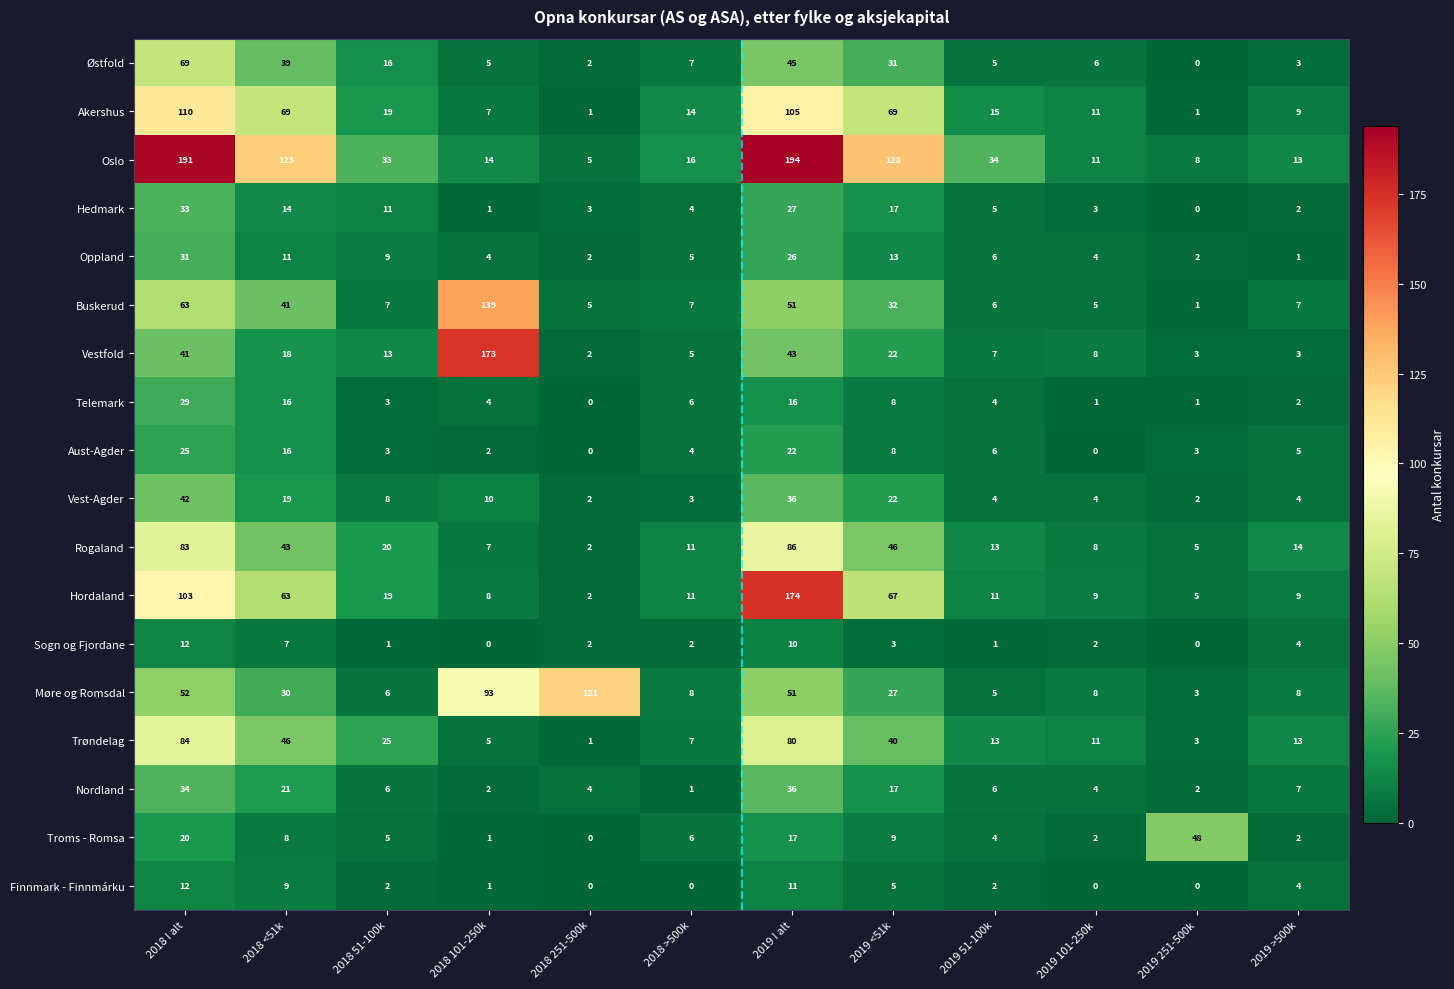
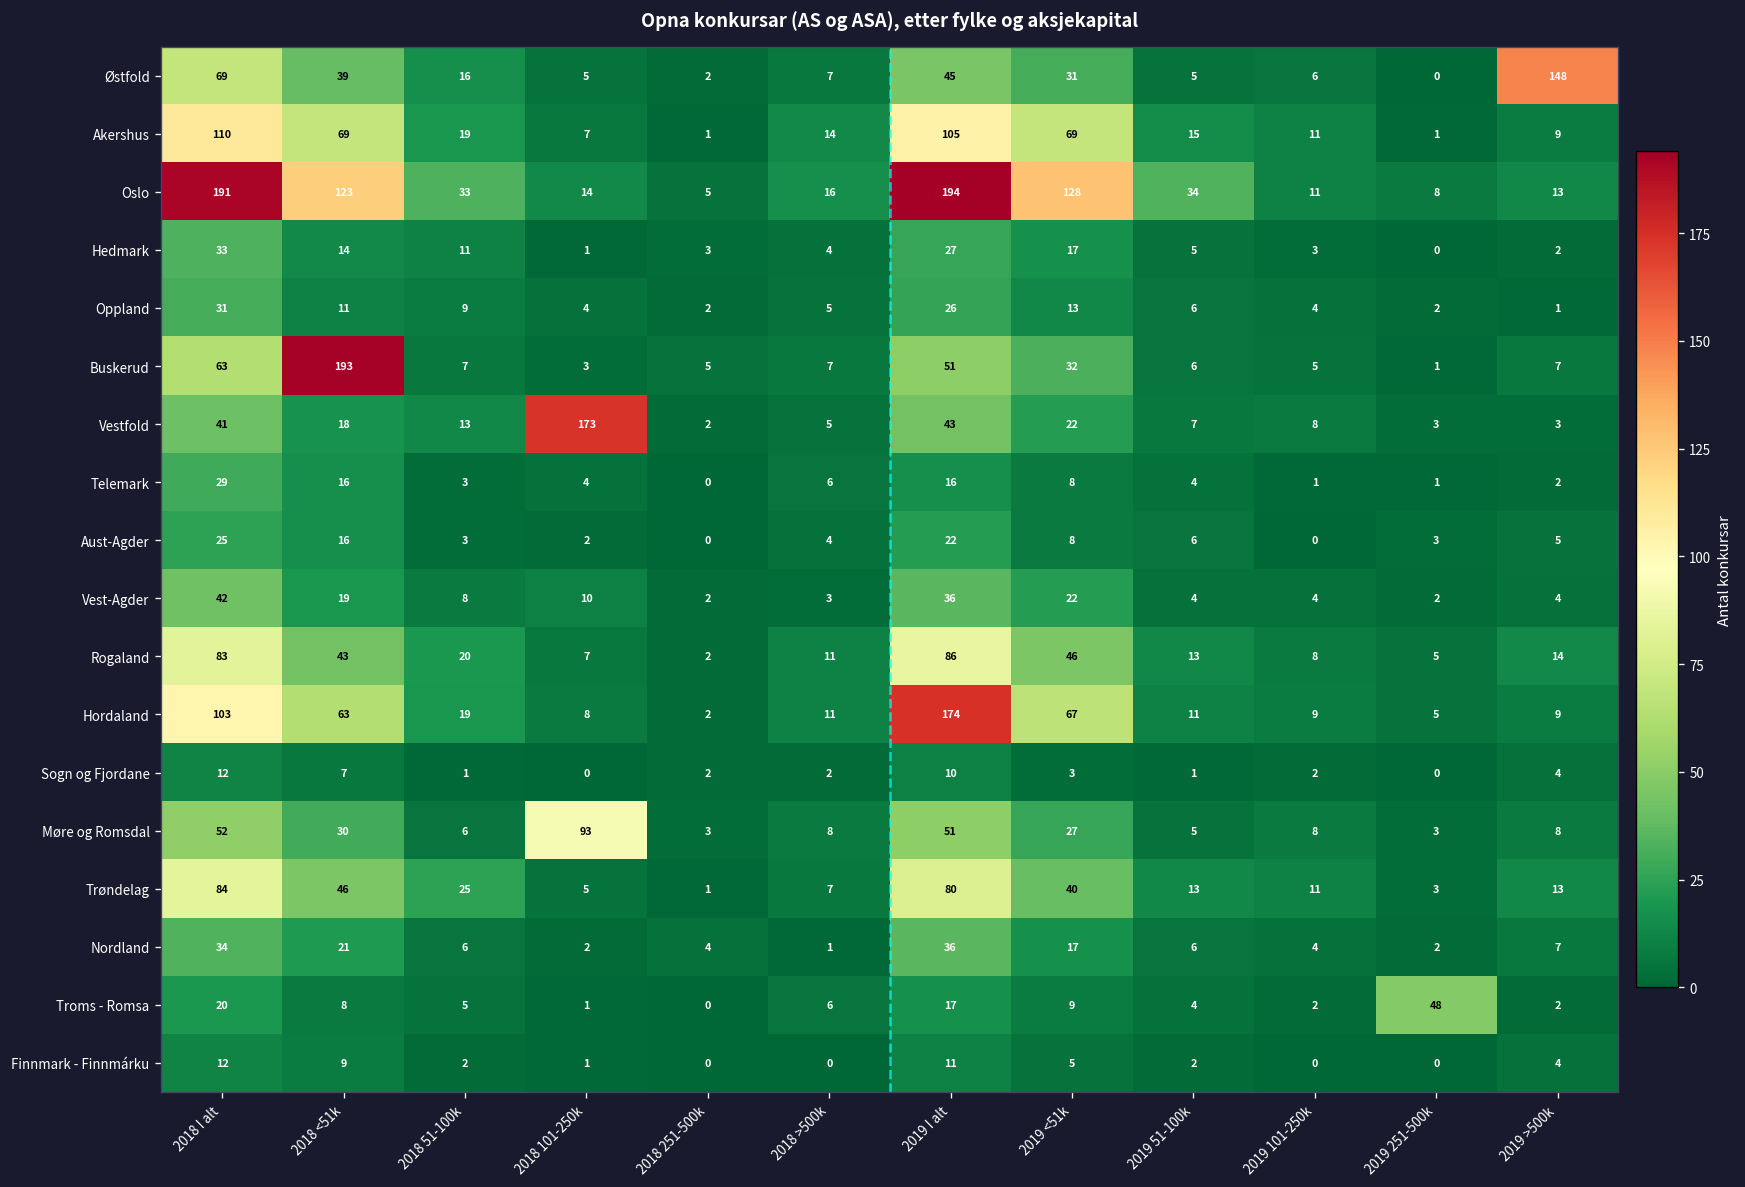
Østfold, 2019 >500k: 3 -> 148
Buskerud, 2018 <51k: 41 -> 193
Buskerud, 2018 101-250k: 139 -> 3
Møre og Romsdal, 2018 251-500k: 121 -> 3
